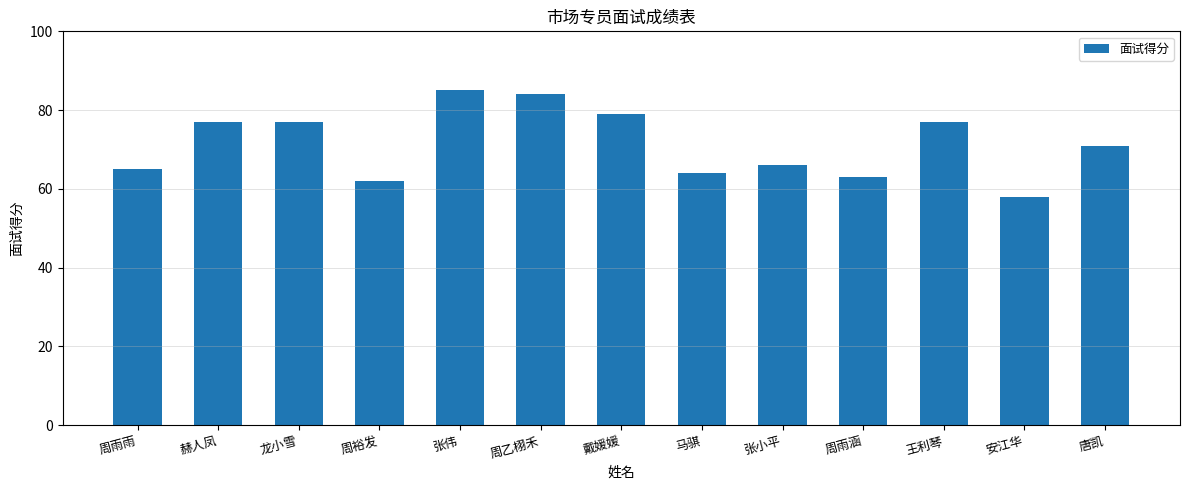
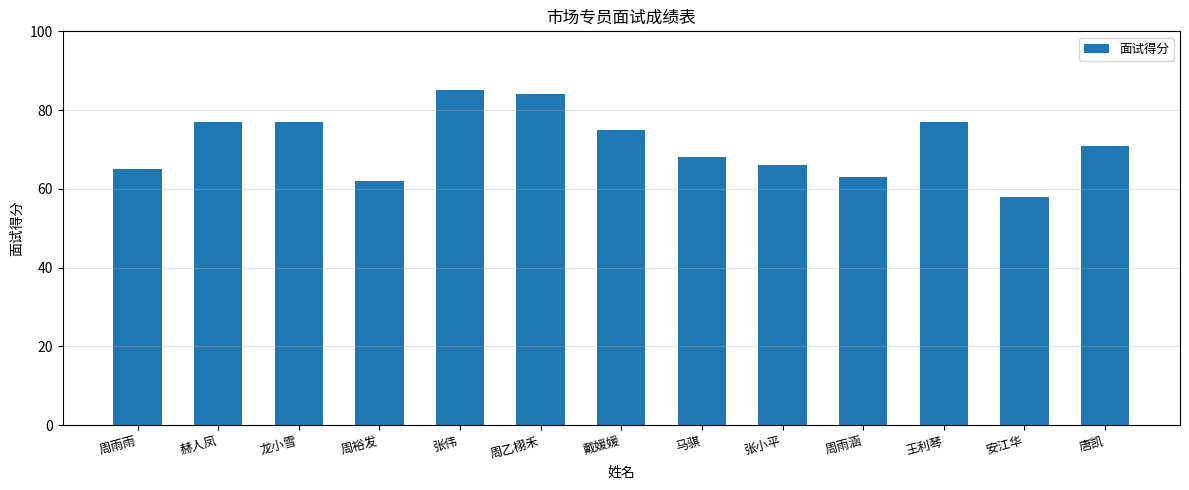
戴媛媛: 79 -> 75
马骐: 64 -> 68
